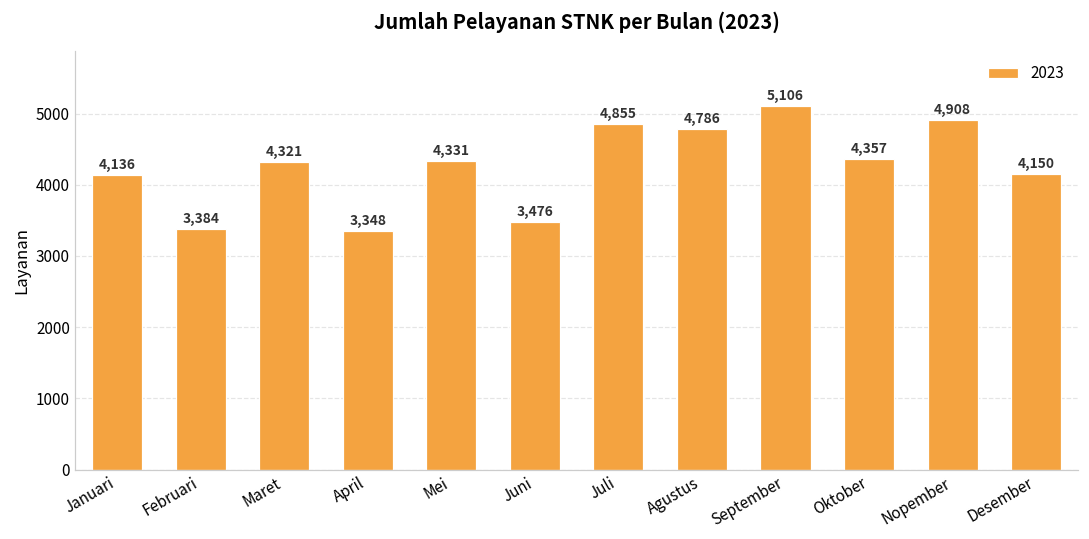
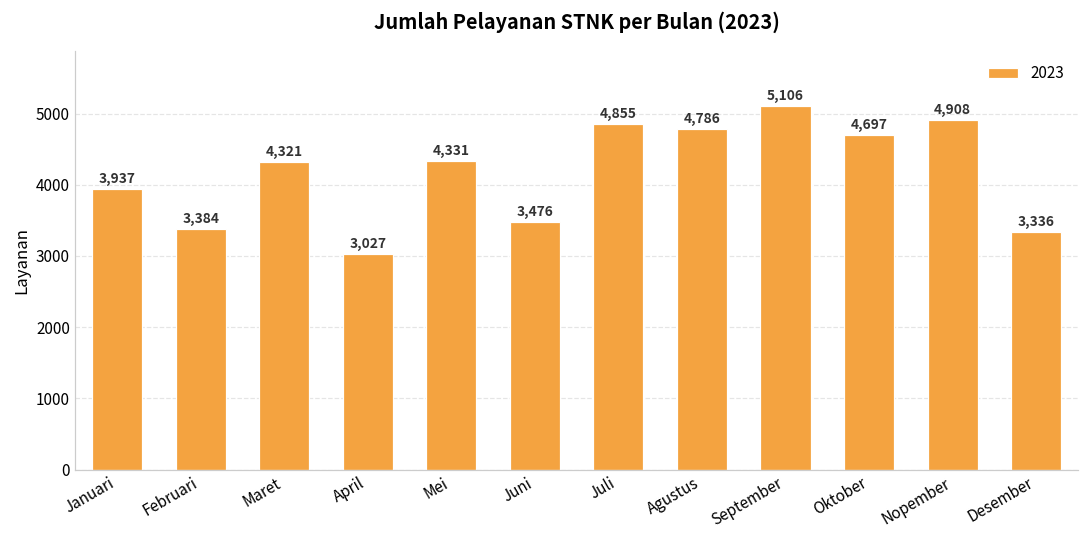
Januari: 4,136 -> 3,937
April: 3,348 -> 3,027
Oktober: 4,357 -> 4,697
Desember: 4,150 -> 3,336
